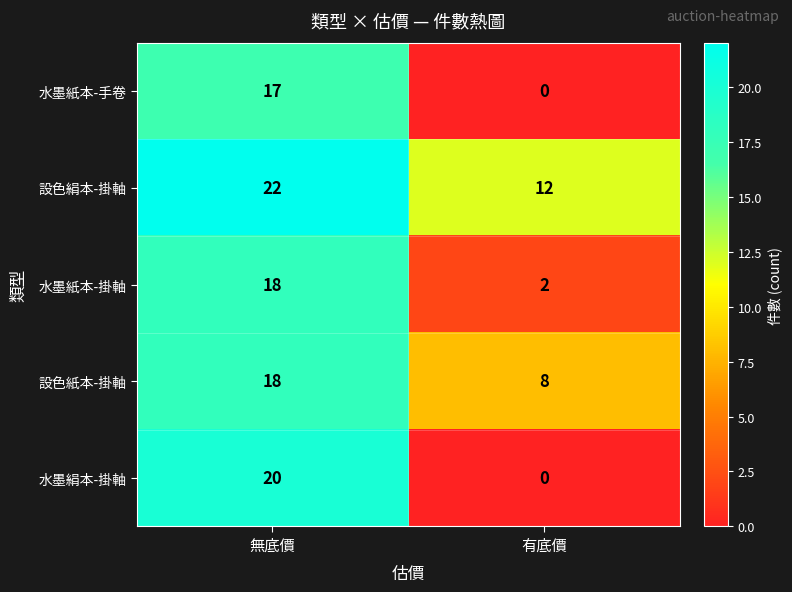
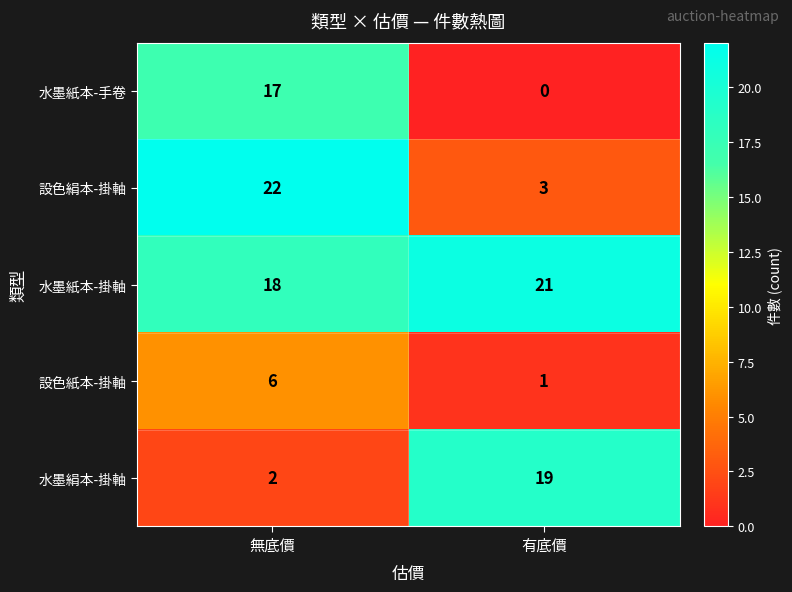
設色絹本-掛軸, 有底價: 12 -> 3
水墨紙本-掛軸, 有底價: 2 -> 21
設色紙本-掛軸, 無底價: 18 -> 6
設色紙本-掛軸, 有底價: 8 -> 1
水墨絹本-掛軸, 無底價: 20 -> 2
水墨絹本-掛軸, 有底價: 0 -> 19
